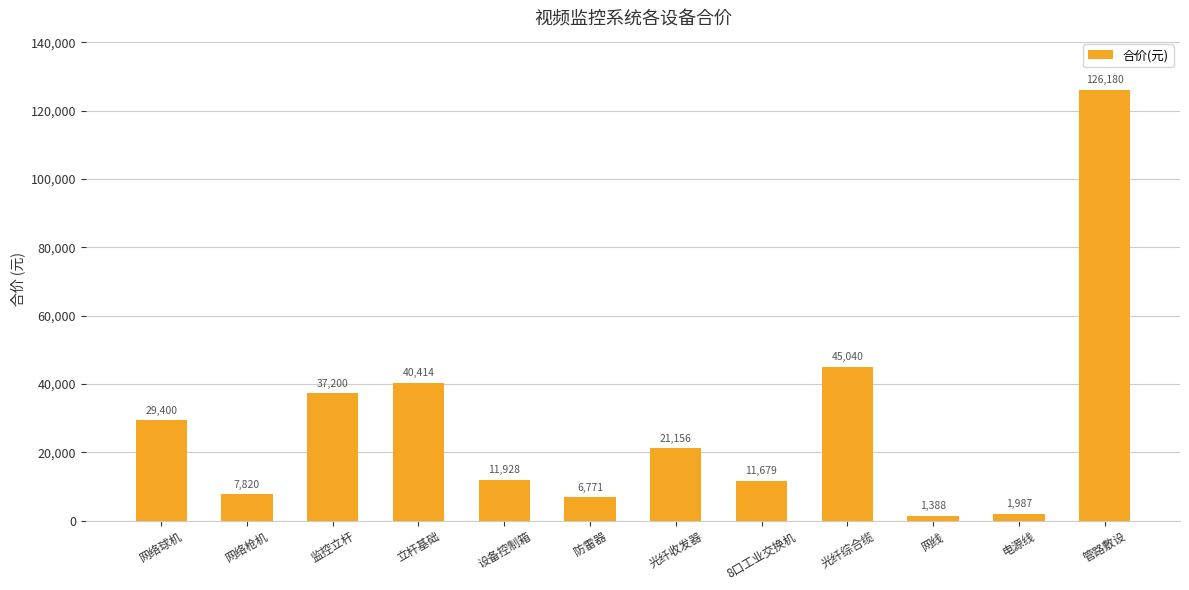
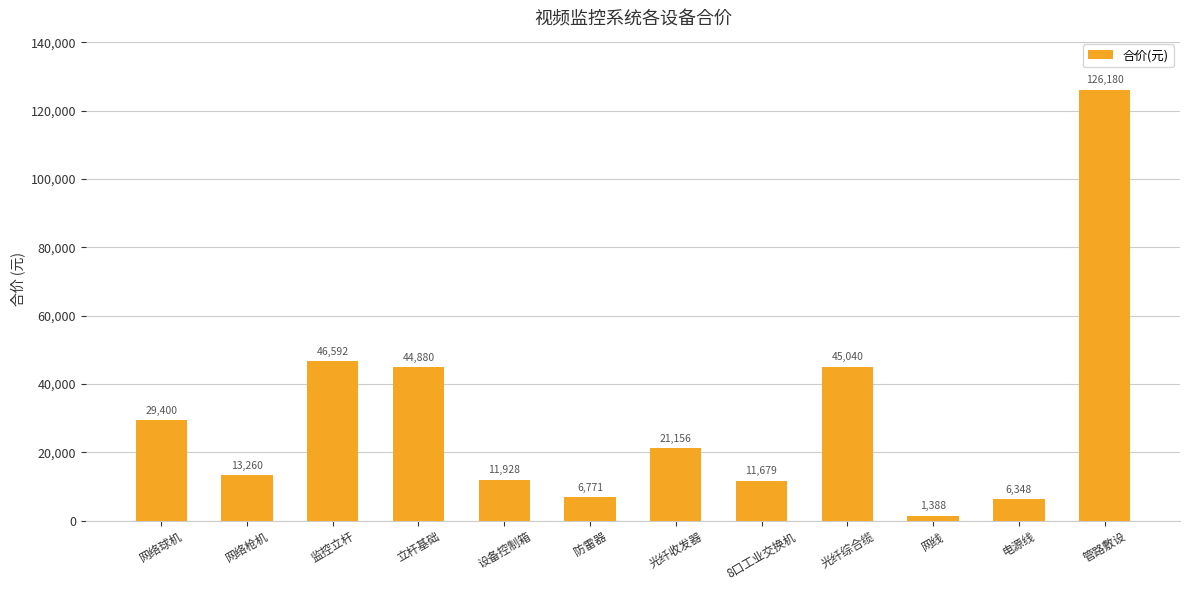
网络枪机: 7,820 -> 13,260
监控立杆: 37,200 -> 46,592
立杆基础: 40,414 -> 44,880
电源线: 1,987 -> 6,348
